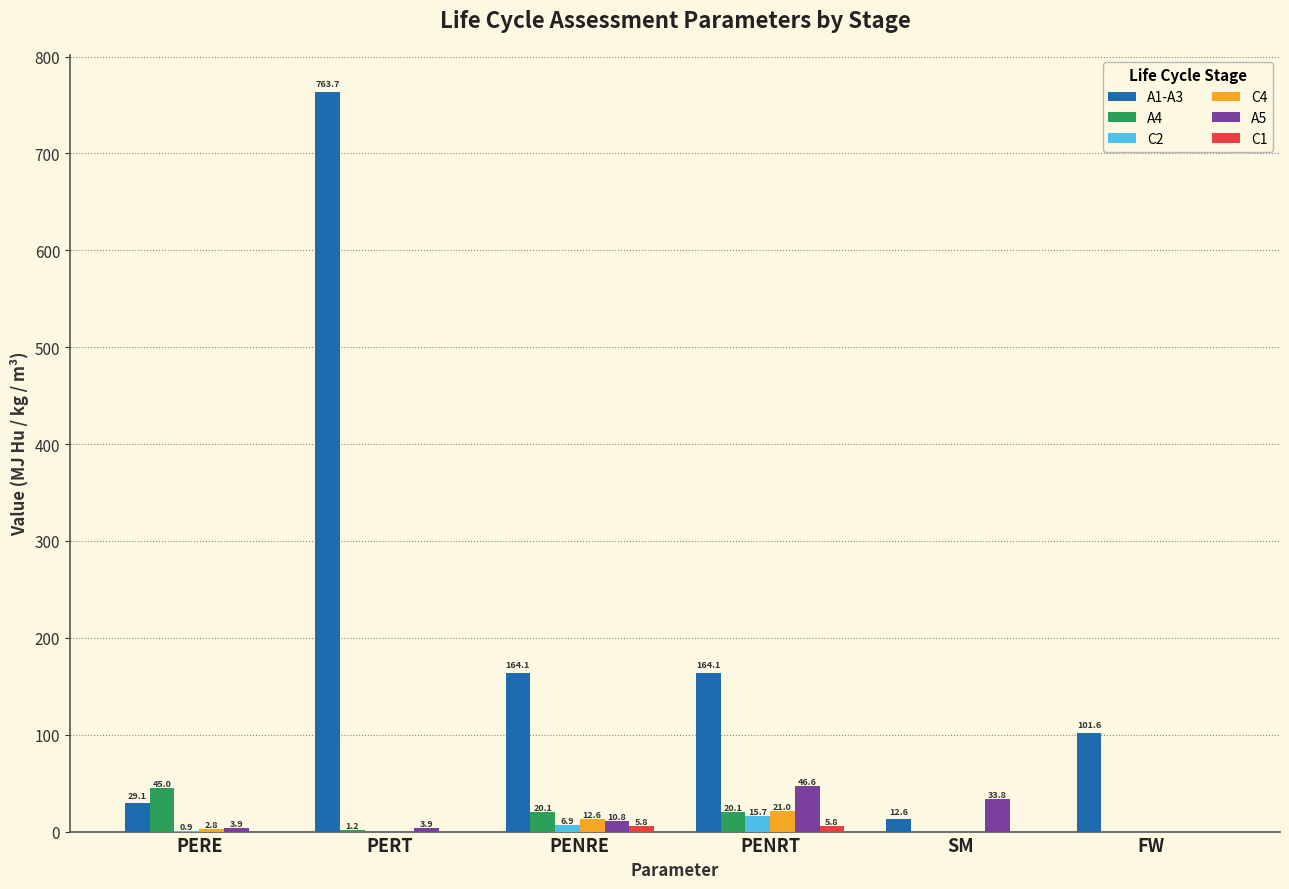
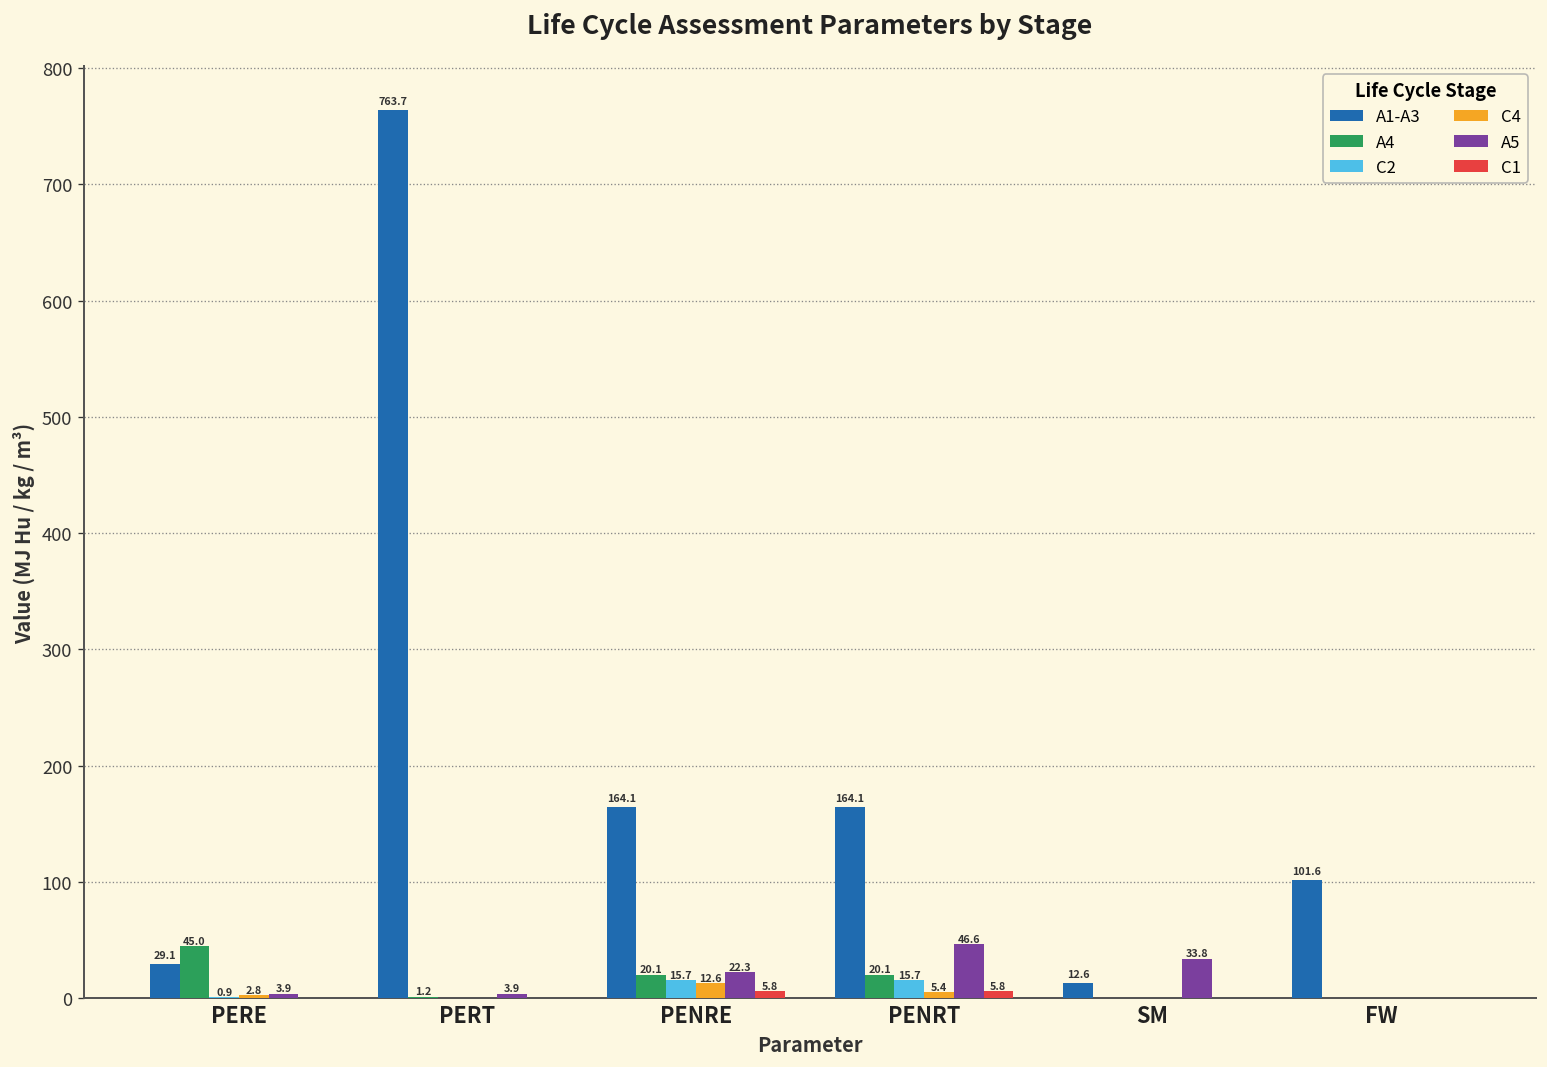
C2, PENRE: 6.9 -> 15.7
A5, PENRE: 10.8 -> 22.3
C4, PENRT: 21.0 -> 5.4
